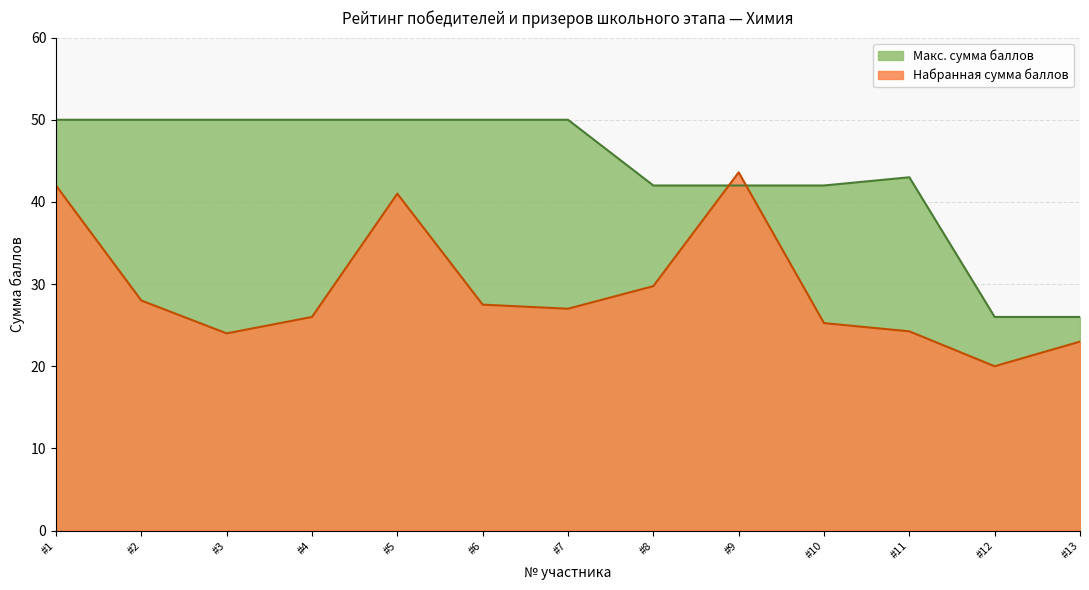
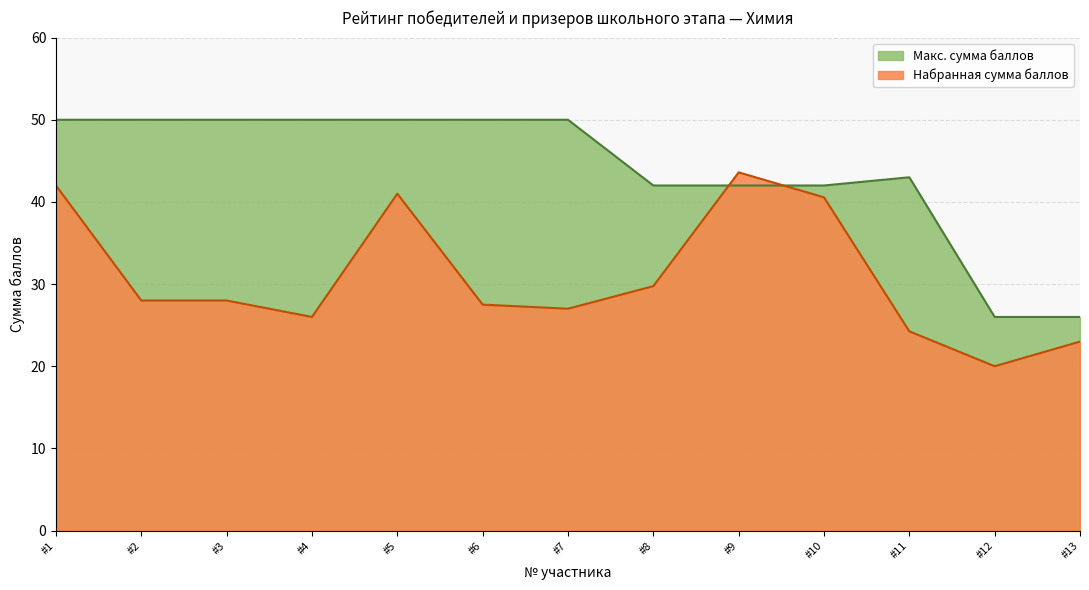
Набранная сумма баллов, #3: 24 -> 28
Набранная сумма баллов, #10: 25 -> 41
